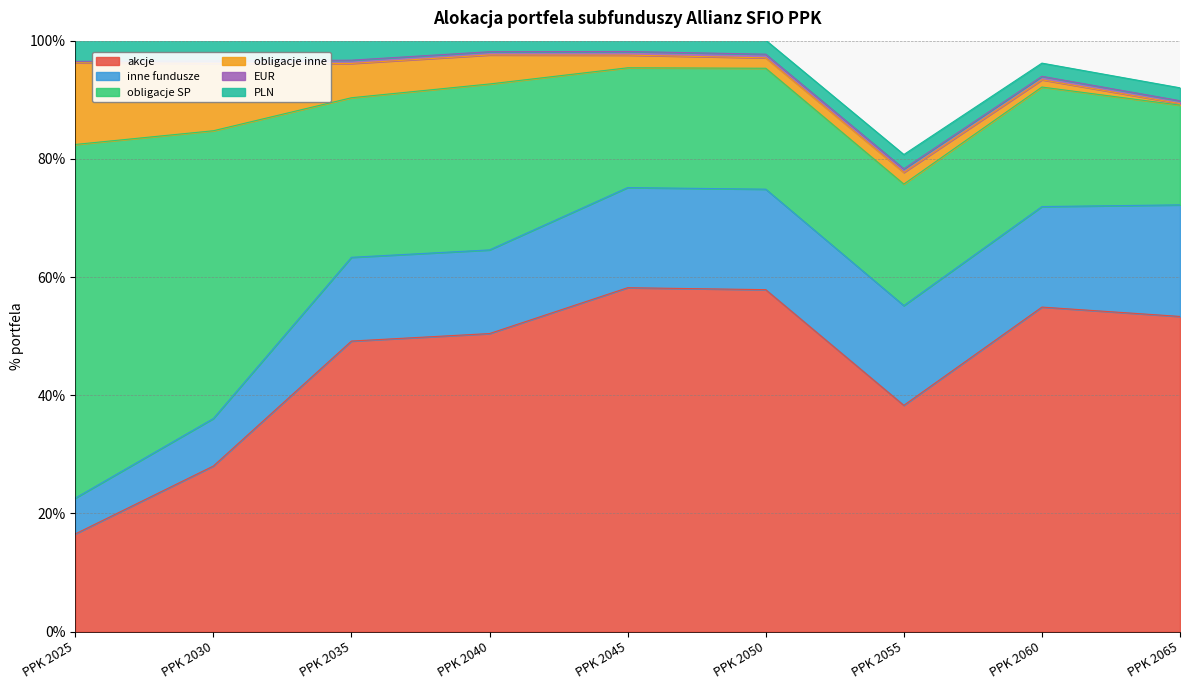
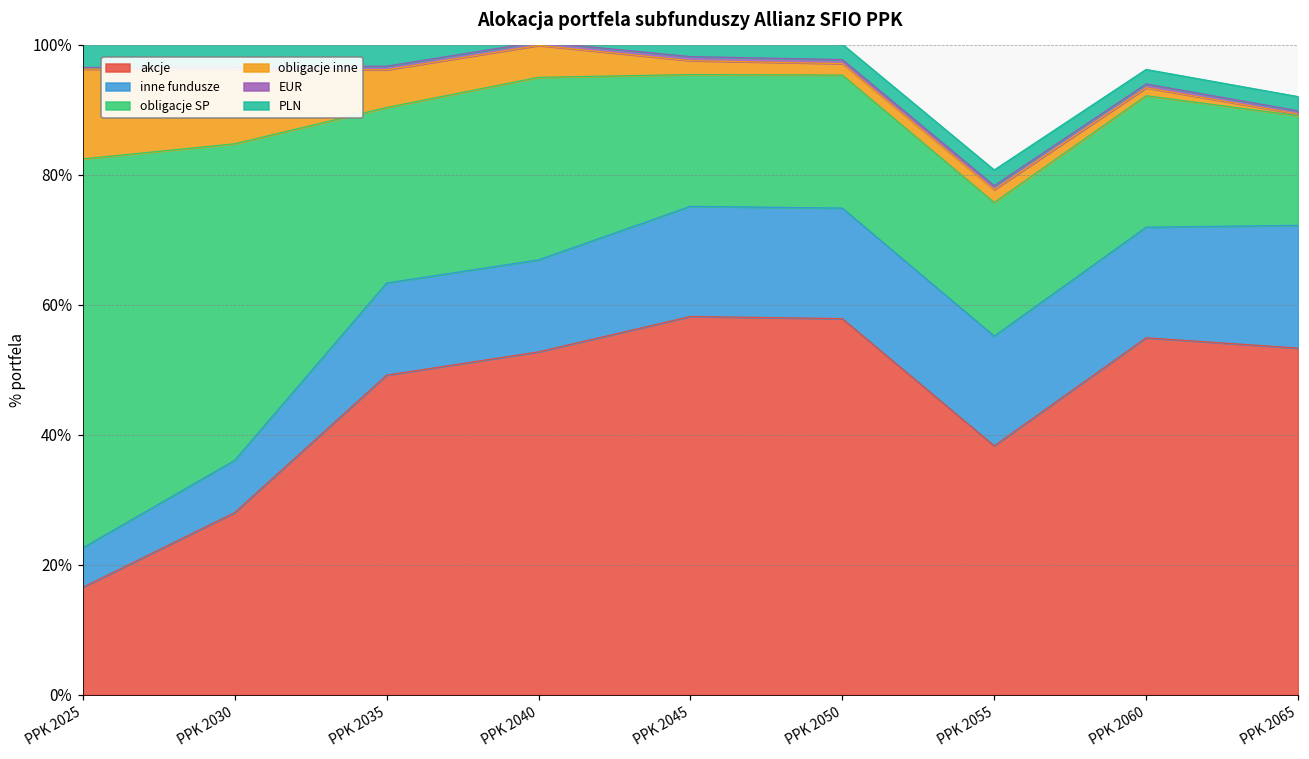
akcje, PPK 2040: 50% -> 53%
